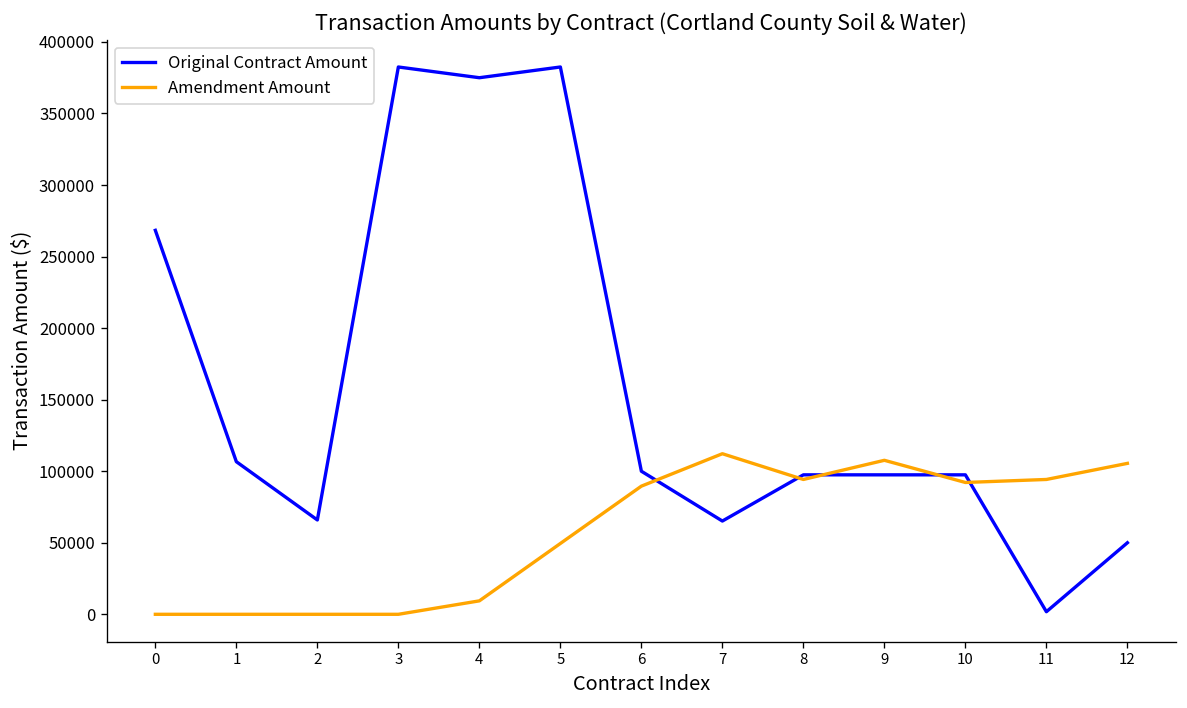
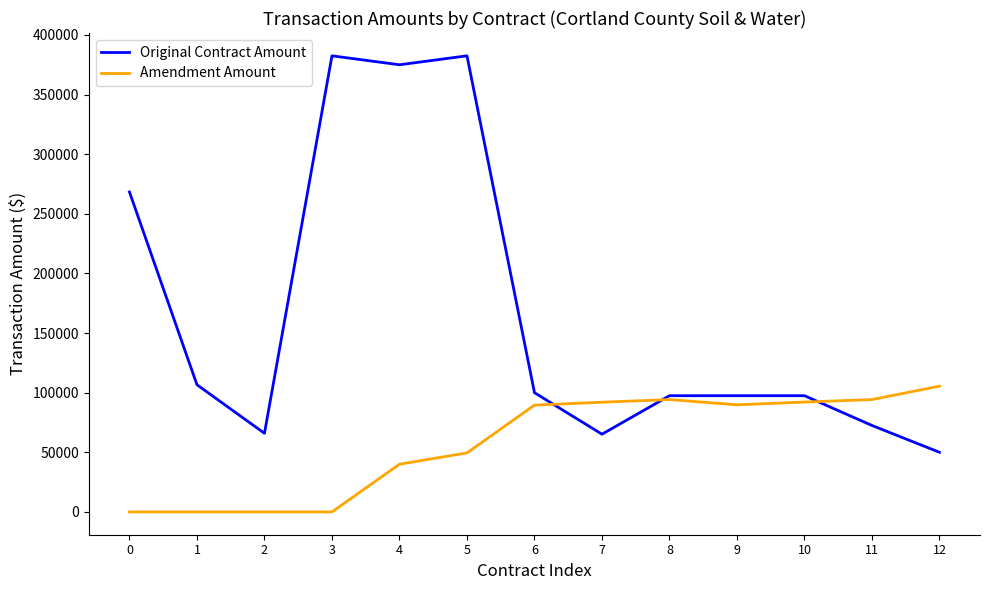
Amendment Amount, 4: 9000 -> 40000
Amendment Amount, 7: 112000 -> 92000
Amendment Amount, 9: 108000 -> 90000
Original Contract Amount, 11: 2000 -> 72000
